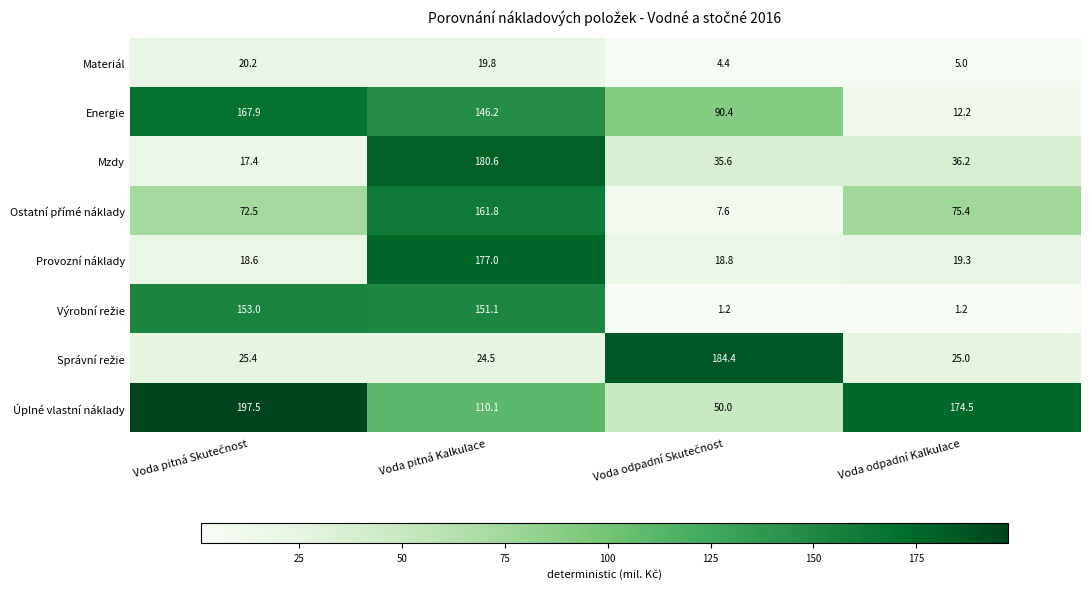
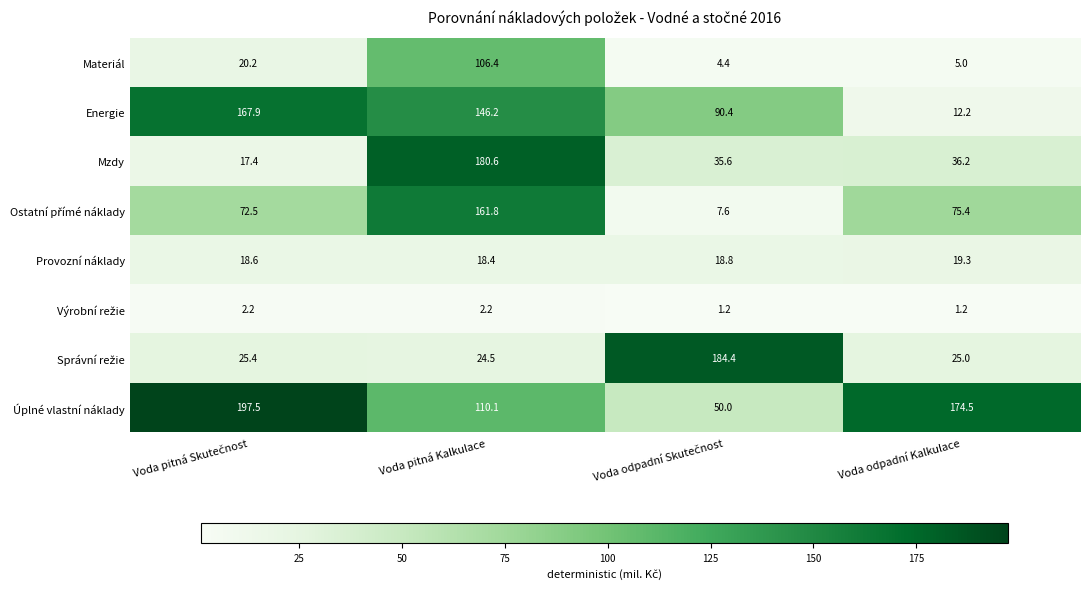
Materiál, Voda pitná Kalkulace: 19.8 -> 106.4
Provozní náklady, Voda pitná Kalkulace: 177.0 -> 18.4
Výrobní režie, Voda pitná Skutečnost: 153.0 -> 2.2
Výrobní režie, Voda pitná Kalkulace: 151.1 -> 2.2
